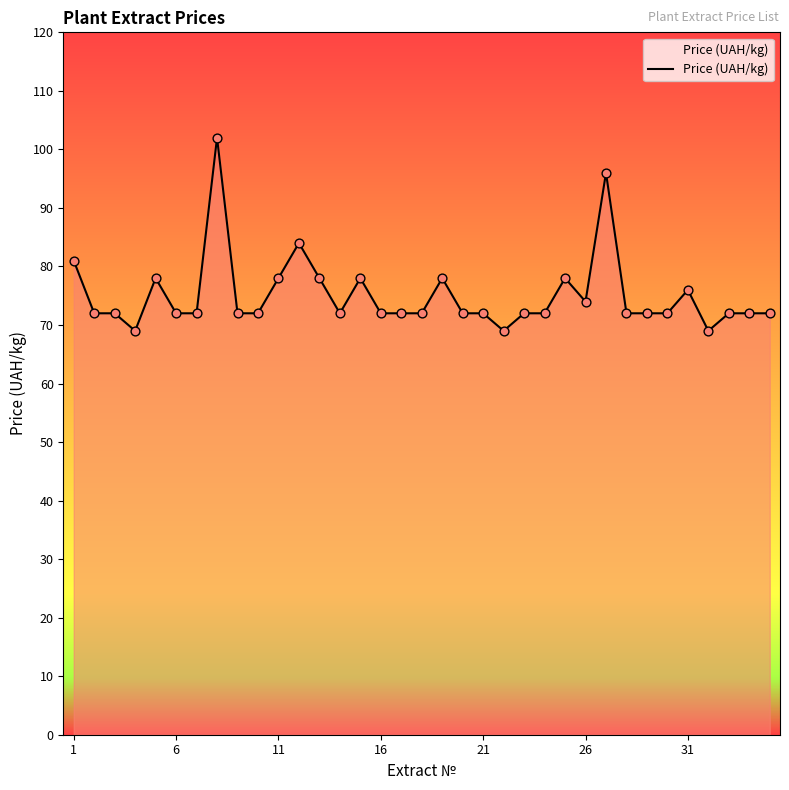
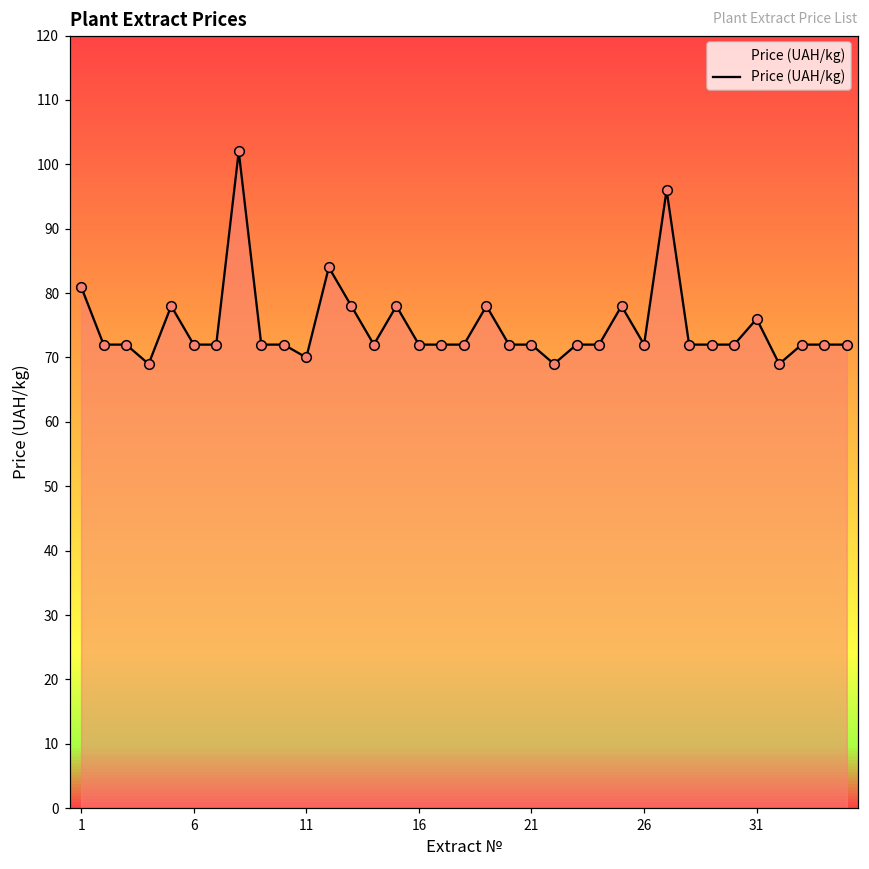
11: 78 -> 70
26: 74 -> 72
